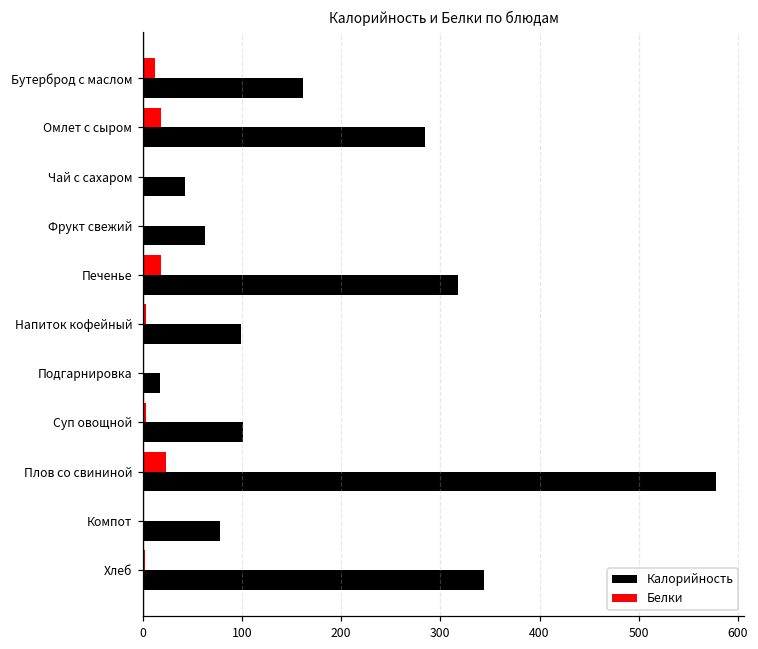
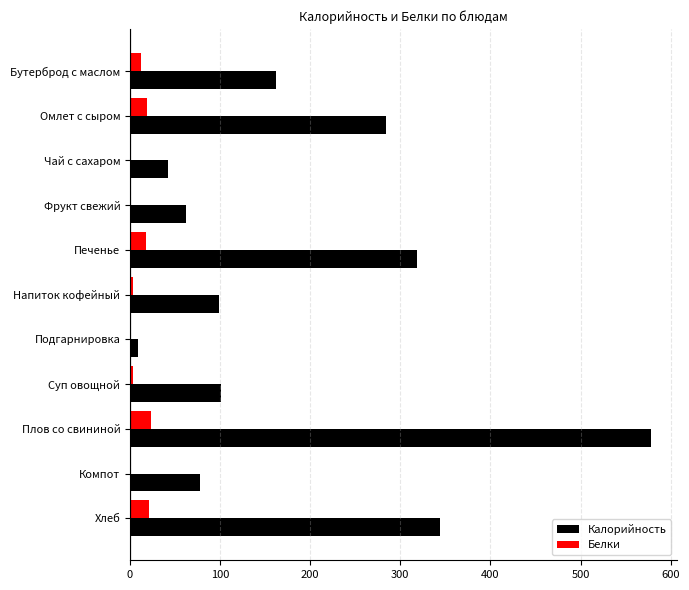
Калорийность, Подгарнировка: 20 -> 10
Белки, Хлеб: 0 -> 20
